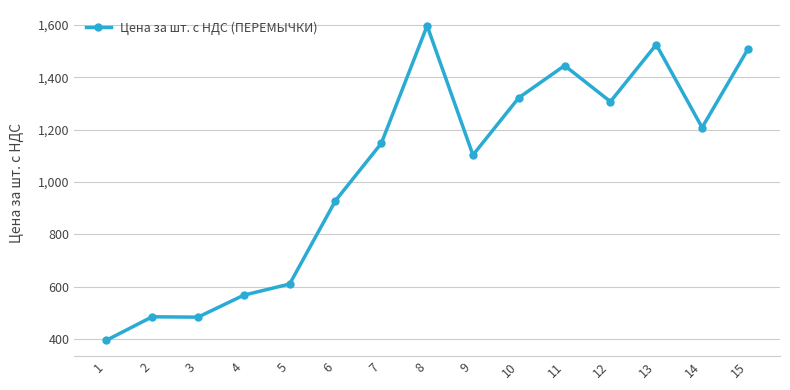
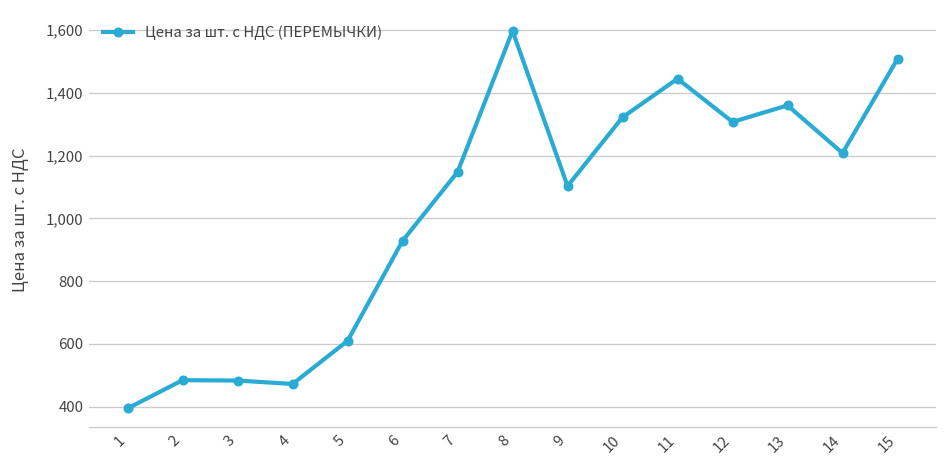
4: 570 -> 470
13: 1,530 -> 1,360
